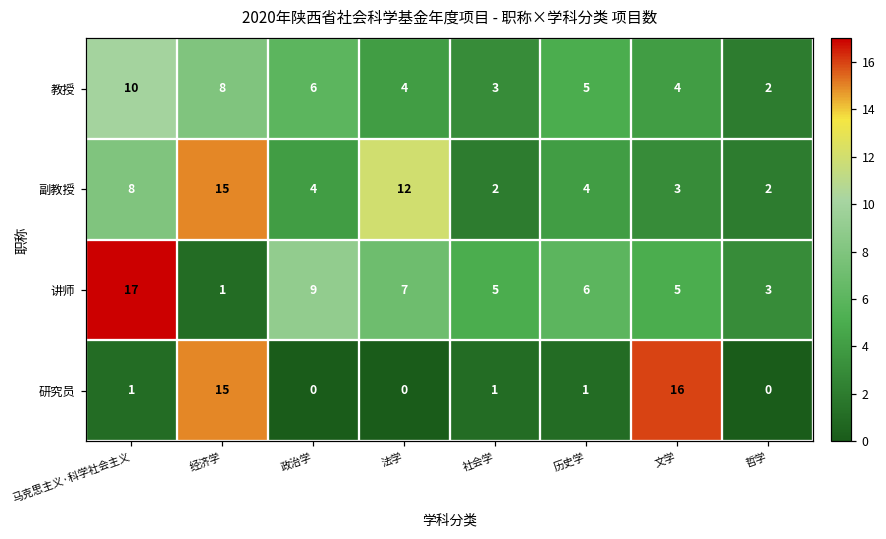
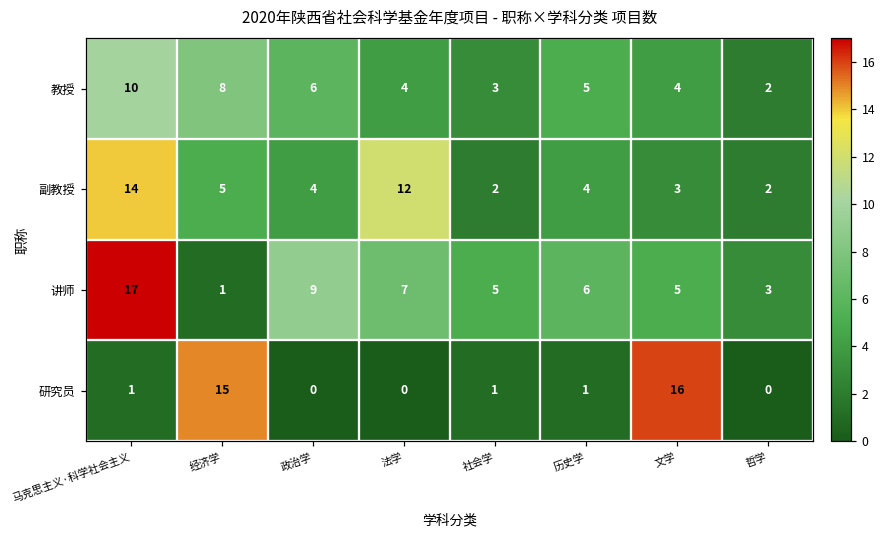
副教授, 马克思主义·科学社会主义: 8 -> 14
副教授, 经济学: 15 -> 5
